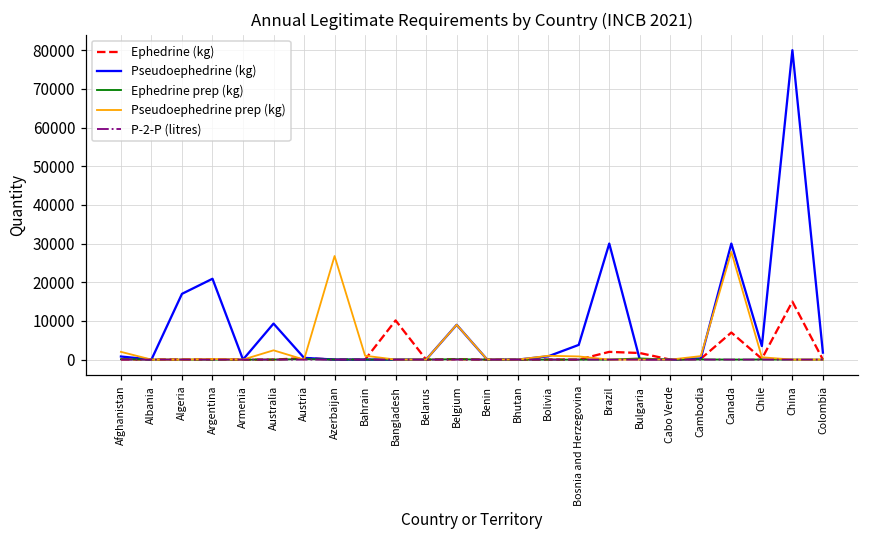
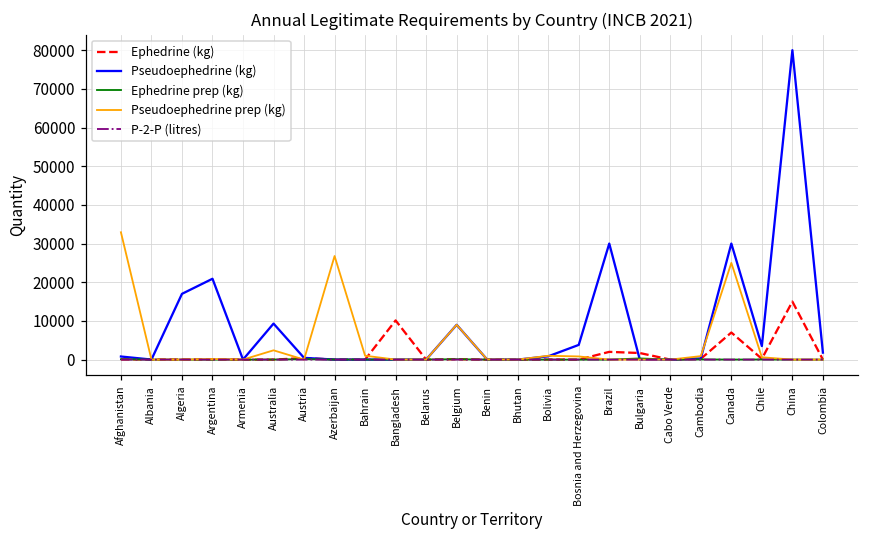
Pseudoephedrine prep (kg), Afghanistan: 2000 -> 33000
Pseudoephedrine prep (kg), Canada: 28000 -> 25000
